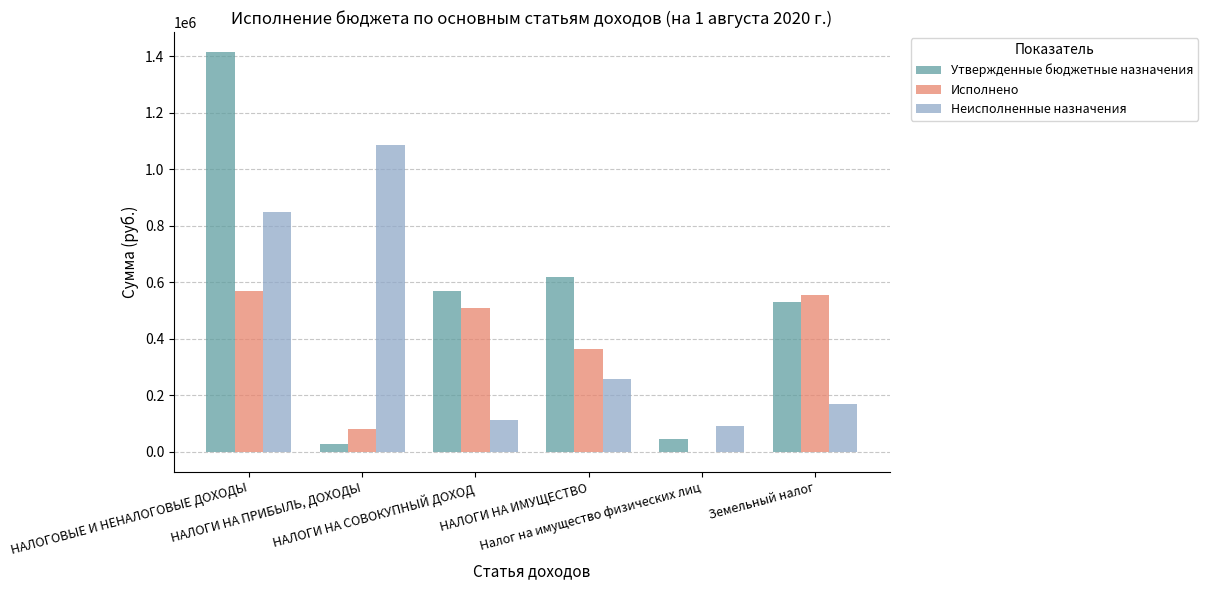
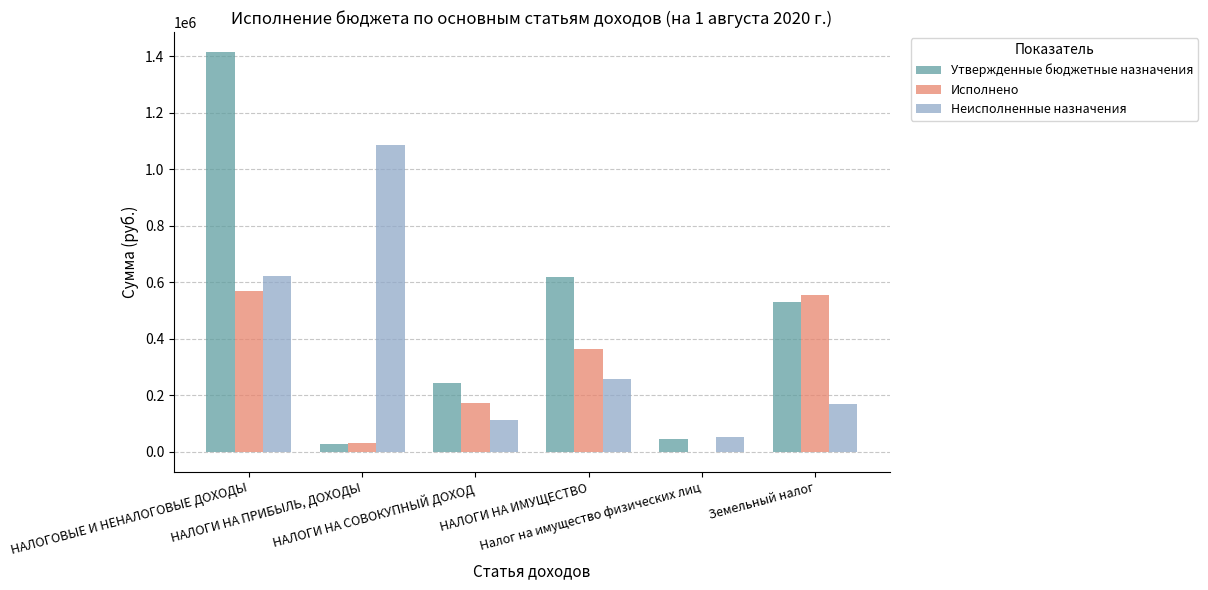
Неисполненные назначения, НАЛОГОВЫЕ И НЕНАЛОГОВЫЕ ДОХОДЫ: 850000 -> 620000
Исполнено, НАЛОГИ НА ПРИБЫЛЬ, ДОХОДЫ: 80000 -> 30000
Утвержденные бюджетные назначения, НАЛОГИ НА СОВОКУПНЫЙ ДОХОД: 570000 -> 240000
Исполнено, НАЛОГИ НА СОВОКУПНЫЙ ДОХОД: 510000 -> 170000
Неисполненные назначения, Налог на имущество физических лиц: 90000 -> 50000
